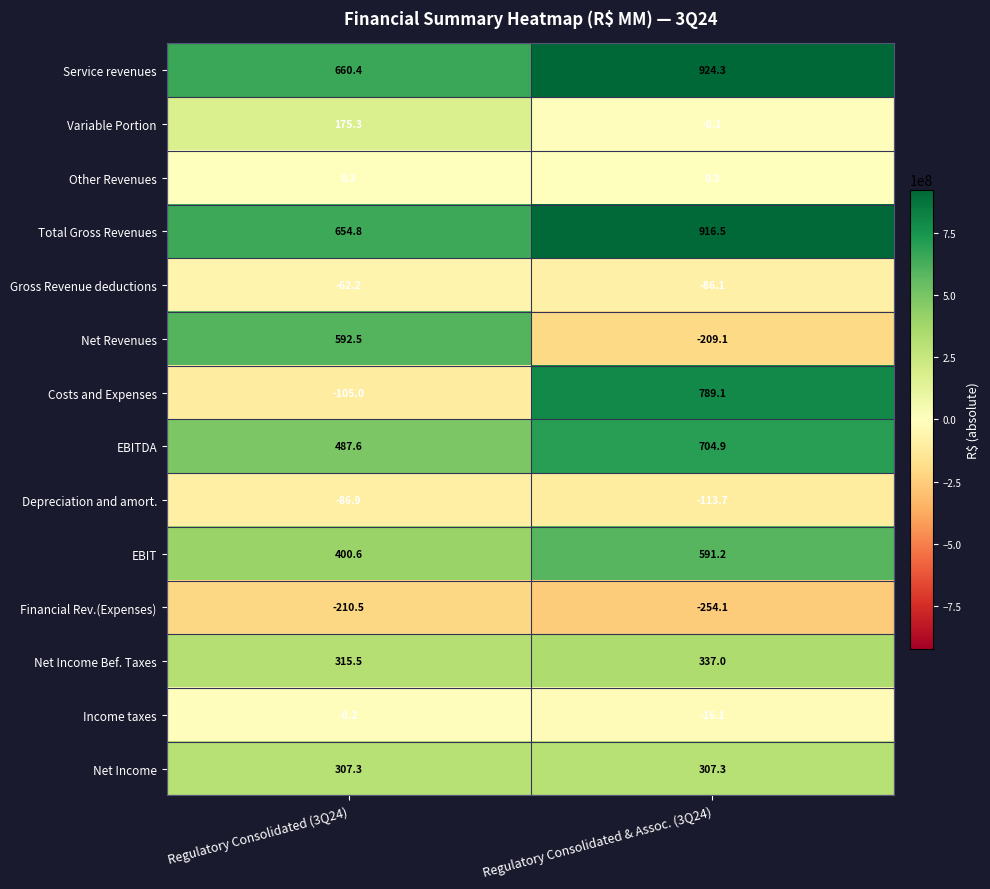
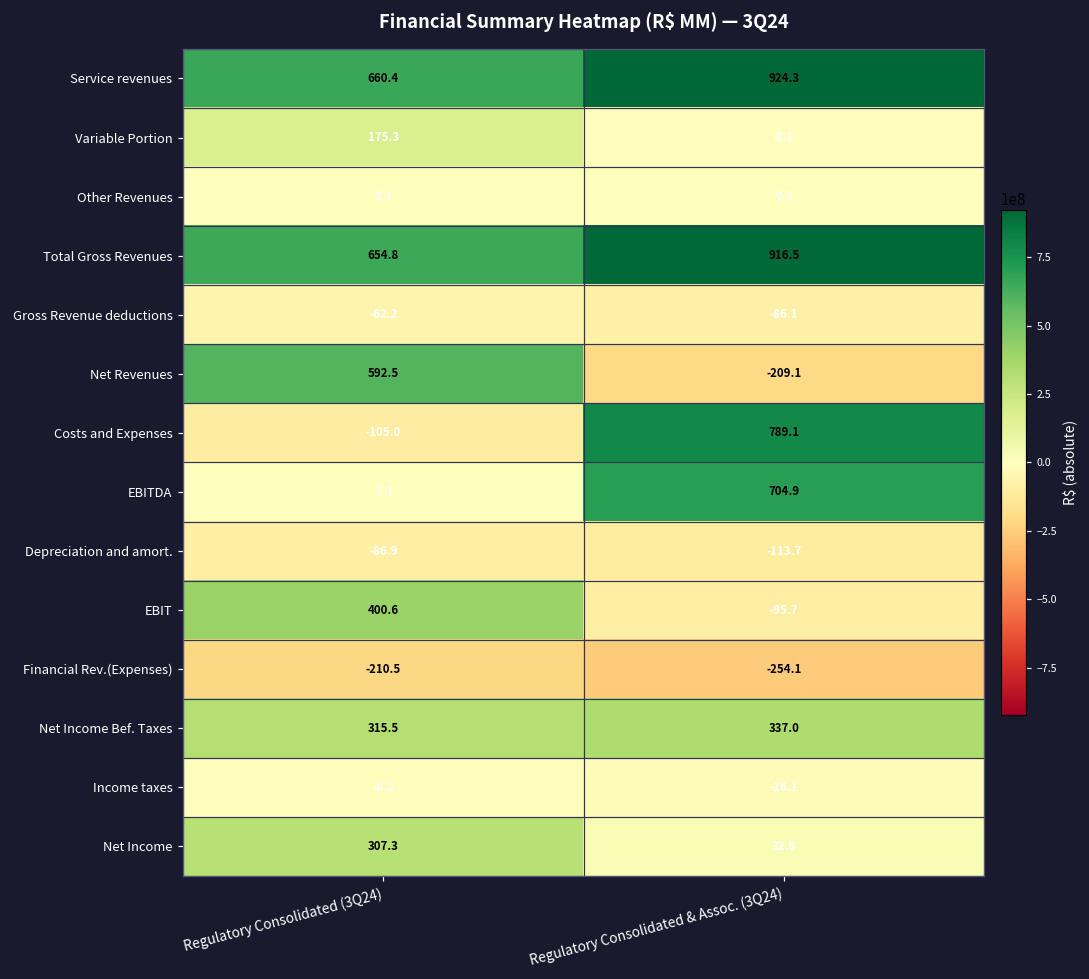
EBITDA, Regulatory Consolidated (3Q24): 487.6 -> -7.1
EBIT, Regulatory Consolidated & Assoc. (3Q24): 591.2 -> -95.7
Net Income, Regulatory Consolidated & Assoc. (3Q24): 307.3 -> 32.8
